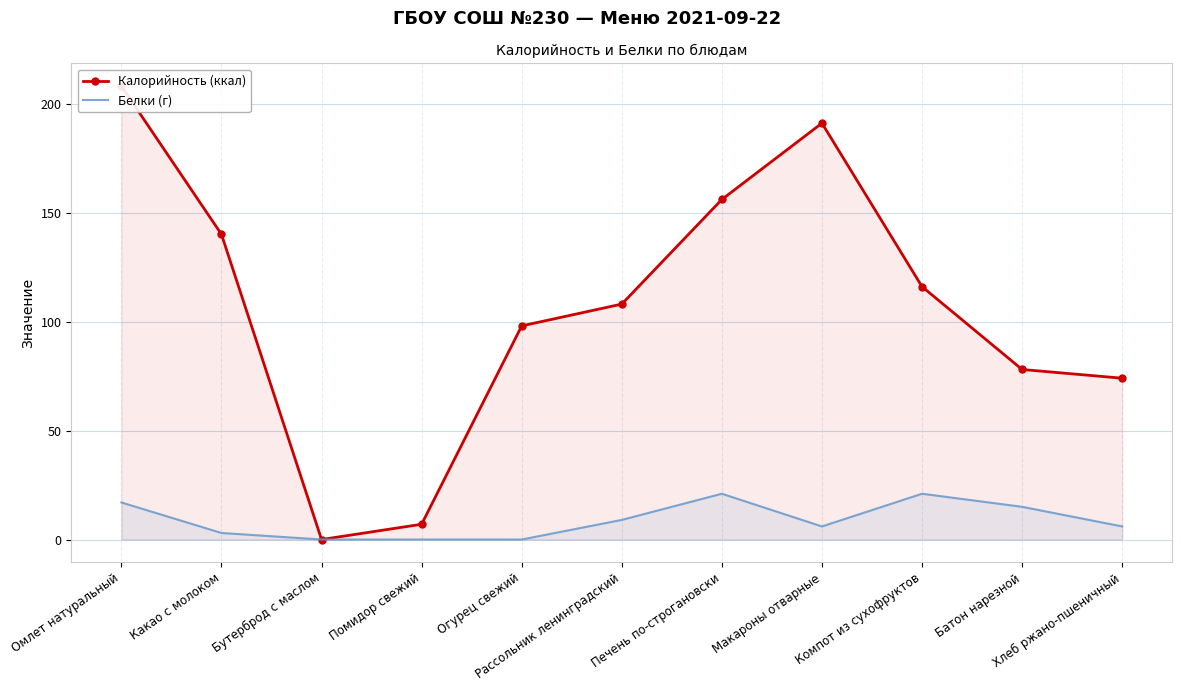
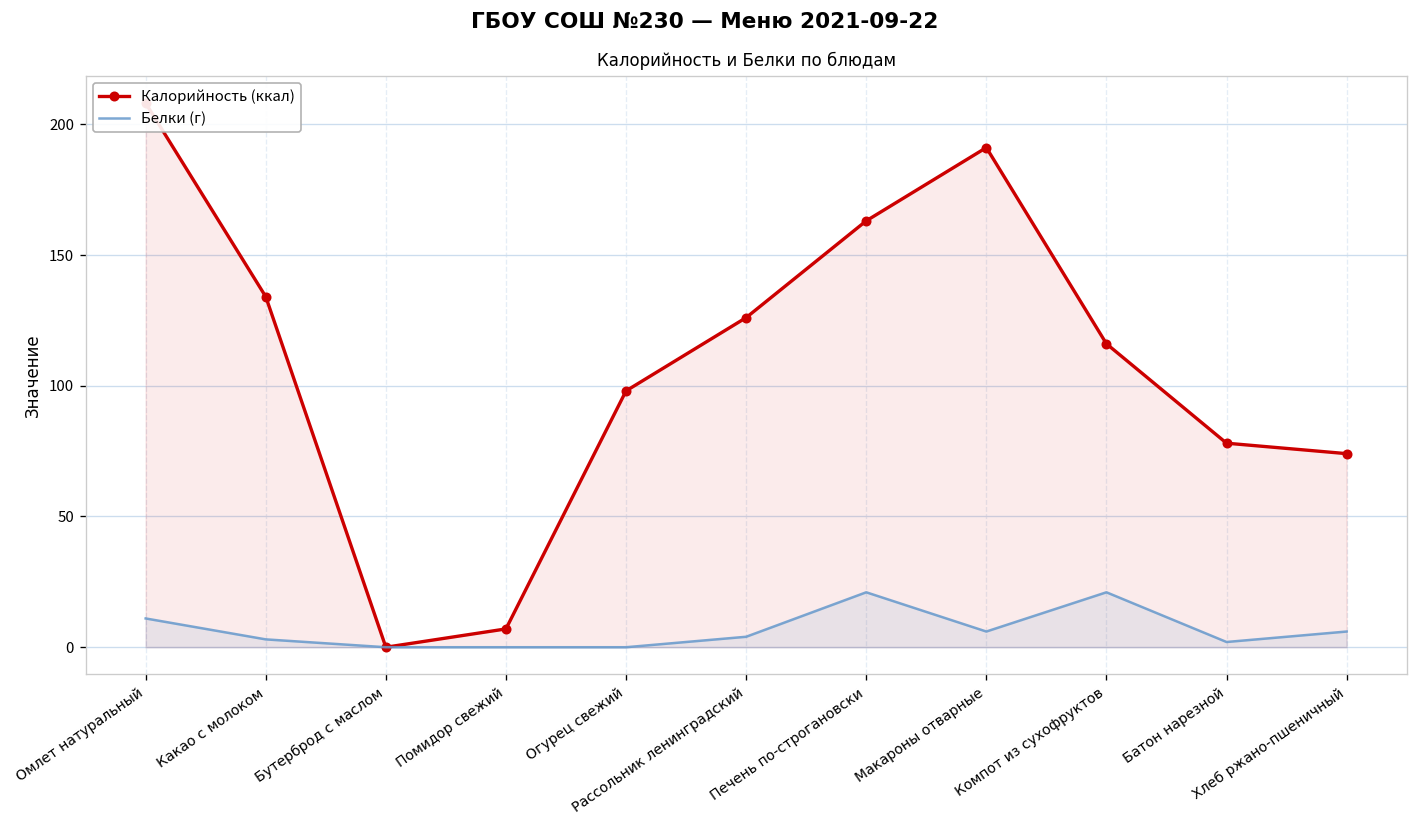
Белки (г), Омлет натуральный: 17 -> 11
Калорийность (ккал), Какао с молоком: 140 -> 134
Калорийность (ккал), Рассольник ленинградский: 108 -> 126
Белки (г), Рассольник ленинградский: 9 -> 4
Калорийность (ккал), Печень по-строгановски: 156 -> 163
Белки (г), Батон нарезной: 15 -> 2
